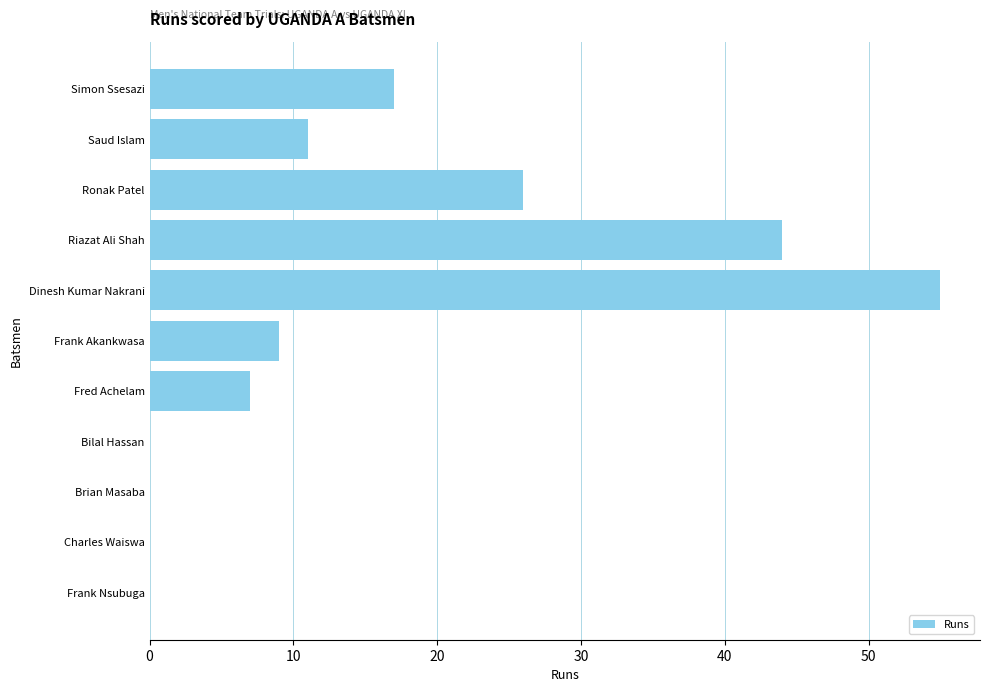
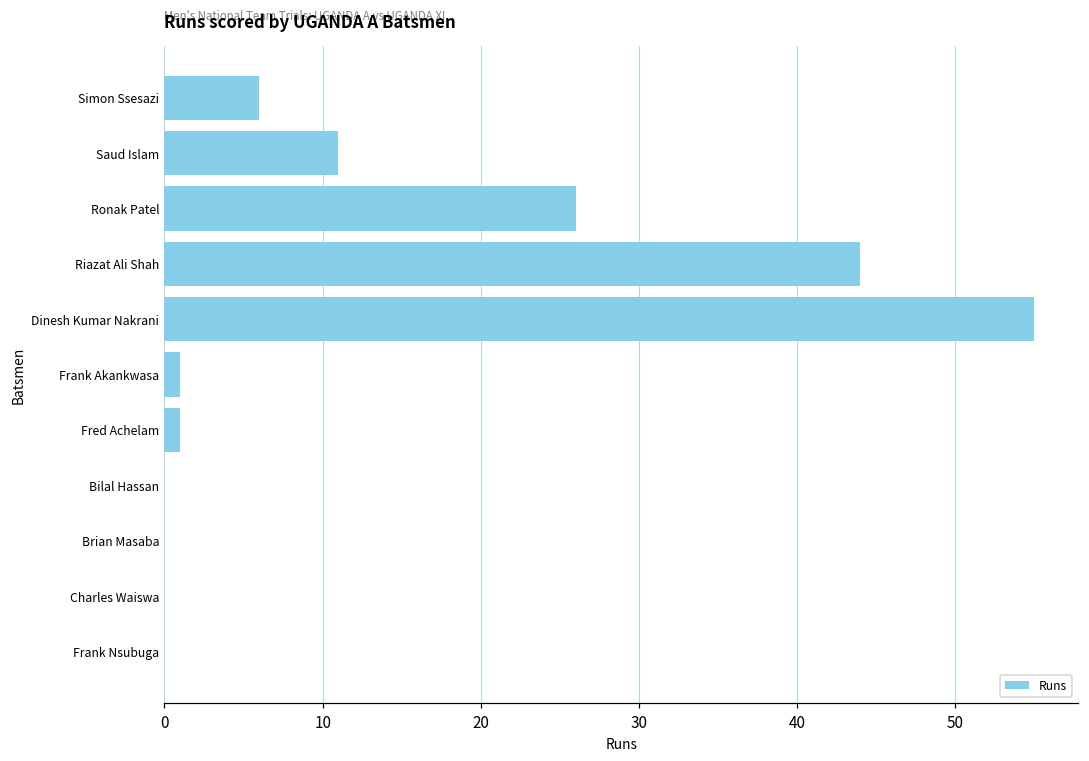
Simon Ssesazi: 17 -> 6
Frank Akankwasa: 9 -> 1
Fred Achelam: 7 -> 1
